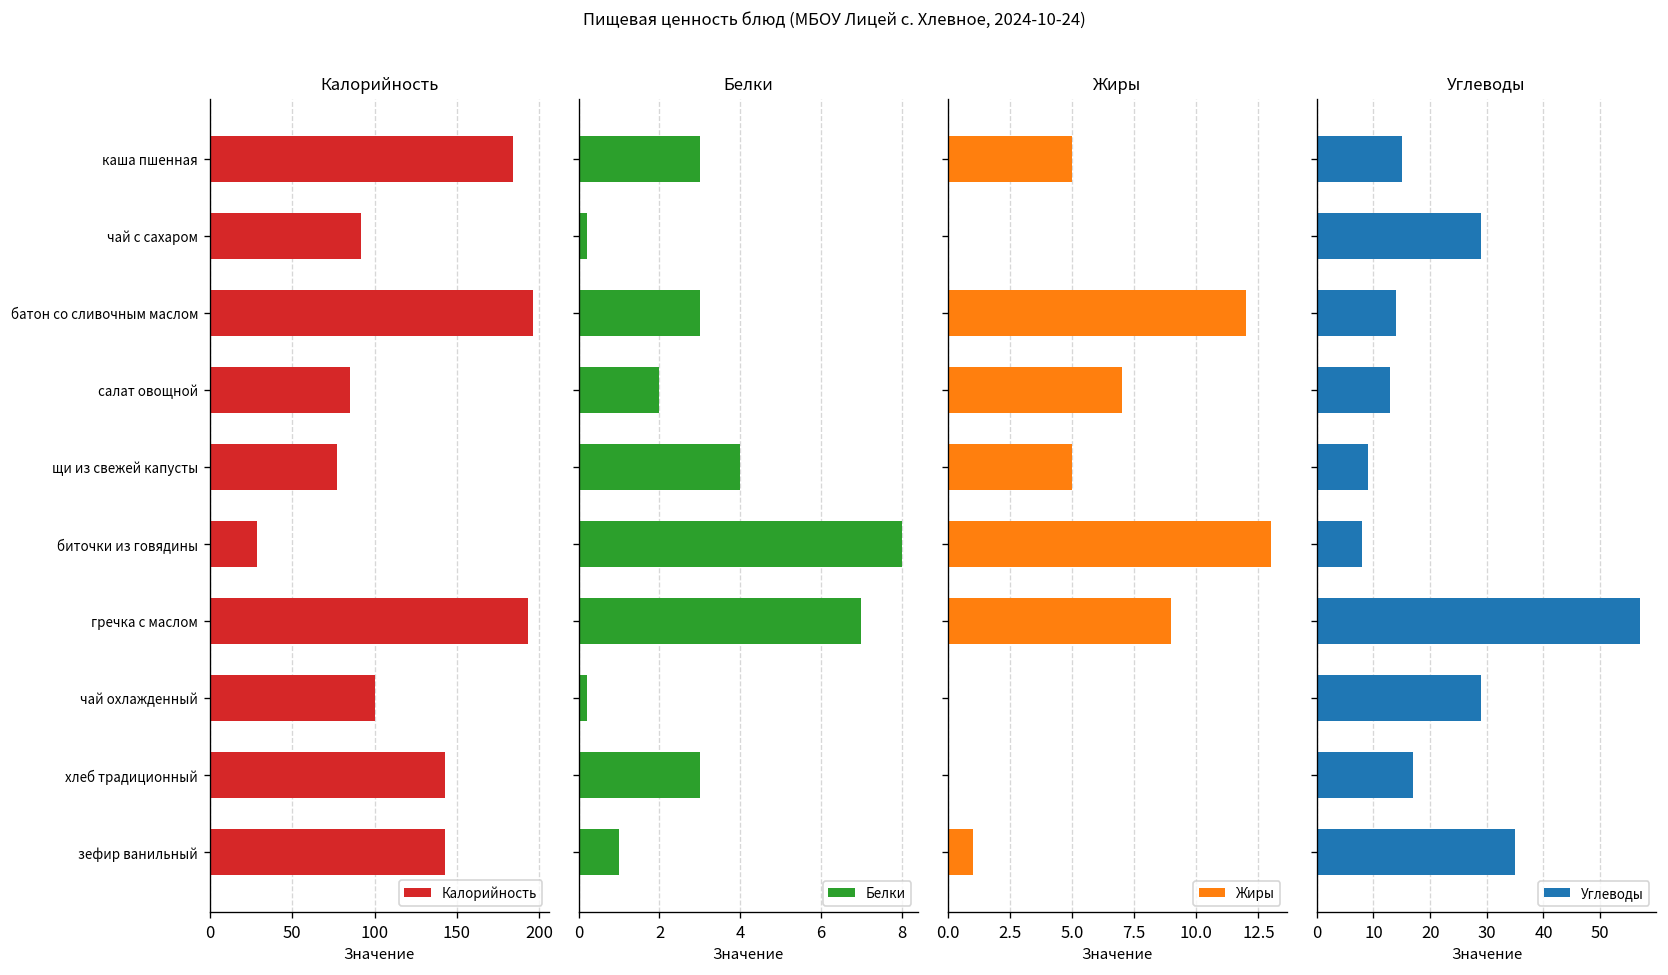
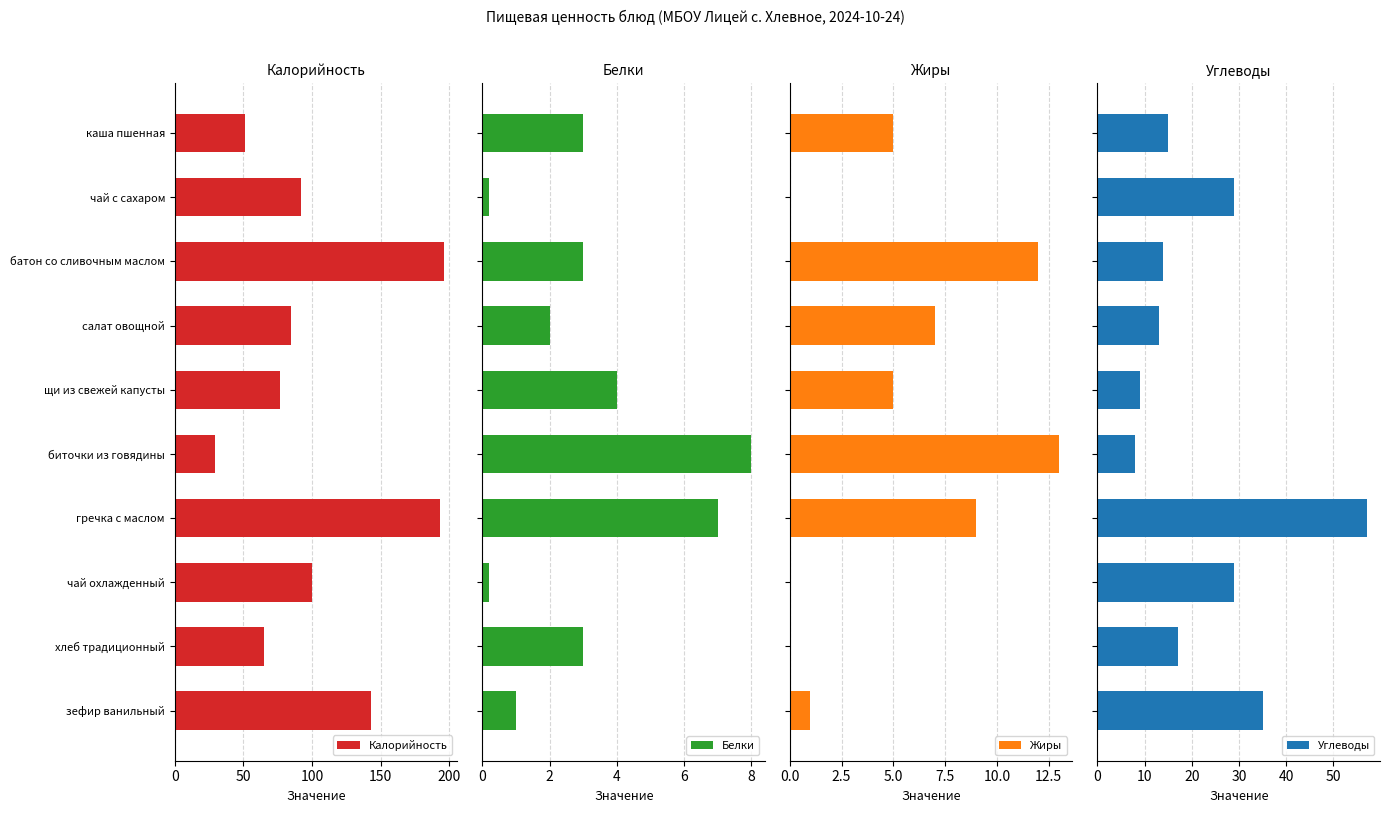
Калорийность, каша пшенная: 184 -> 51
Калорийность, хлеб традиционный: 143 -> 65
